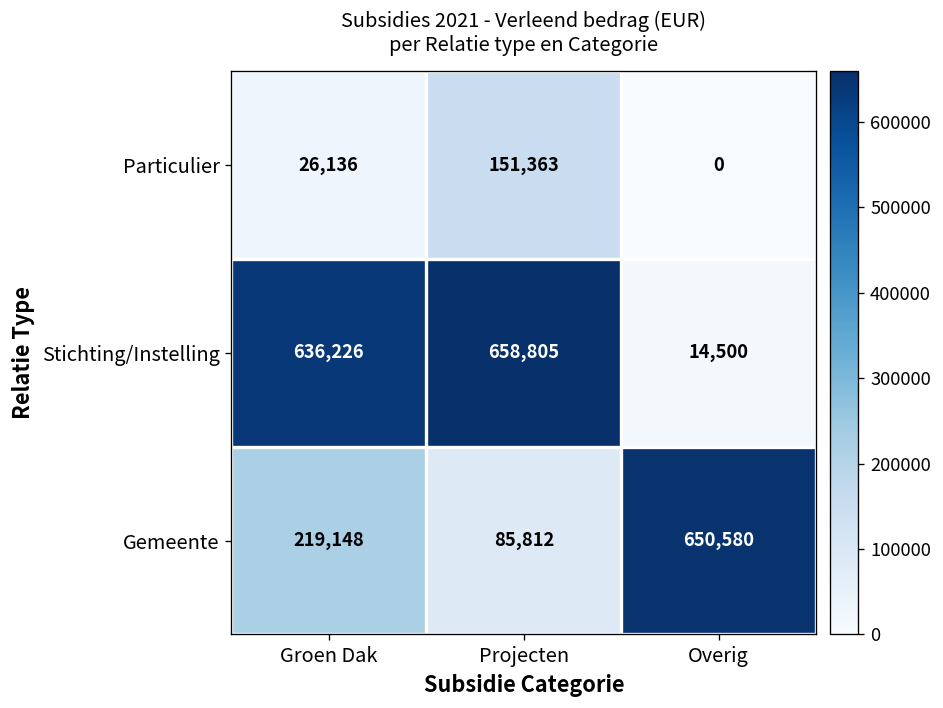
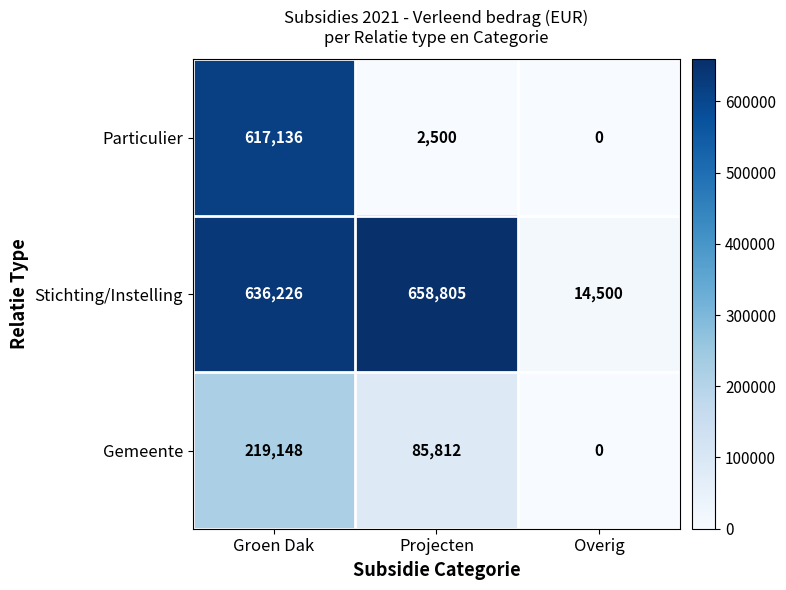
Particulier, Groen Dak: 26,136 -> 617,136
Particulier, Projecten: 151,363 -> 2,500
Gemeente, Overig: 650,580 -> 0
